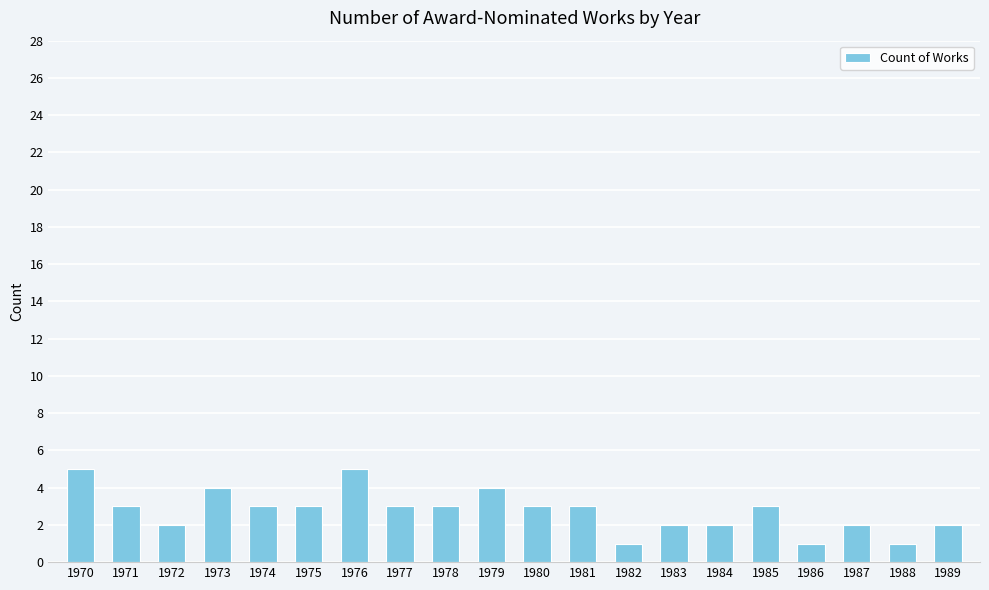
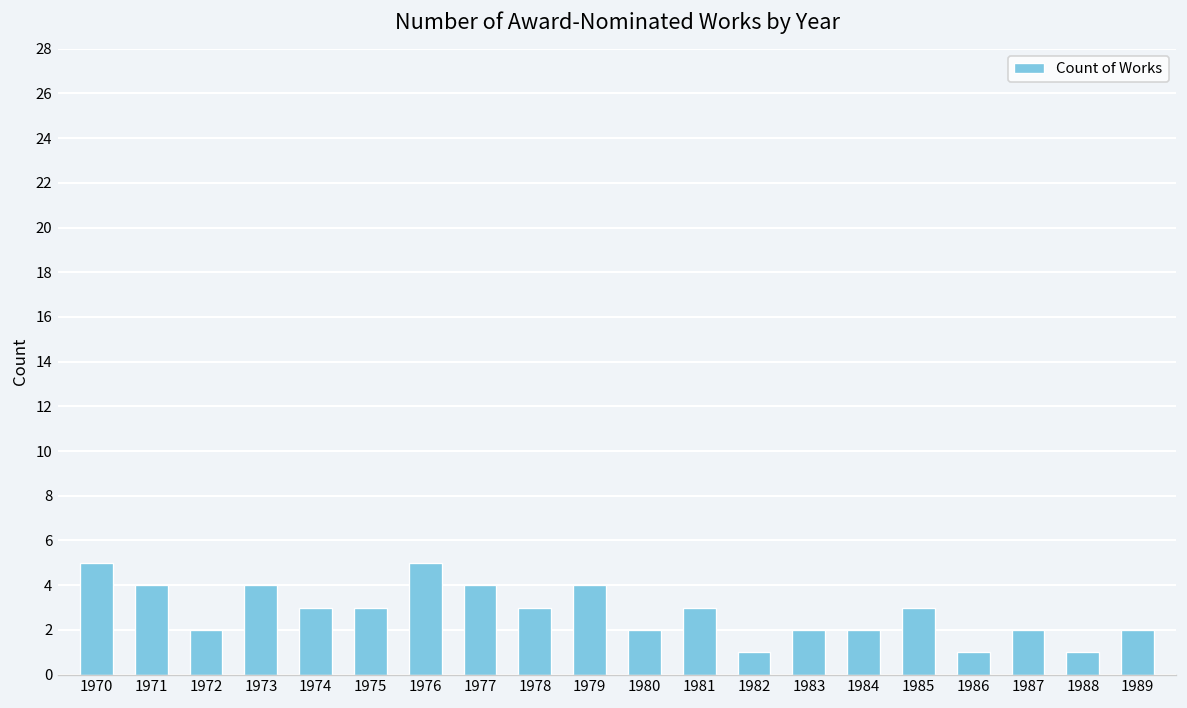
1971: 3 -> 4
1977: 3 -> 4
1980: 3 -> 2
